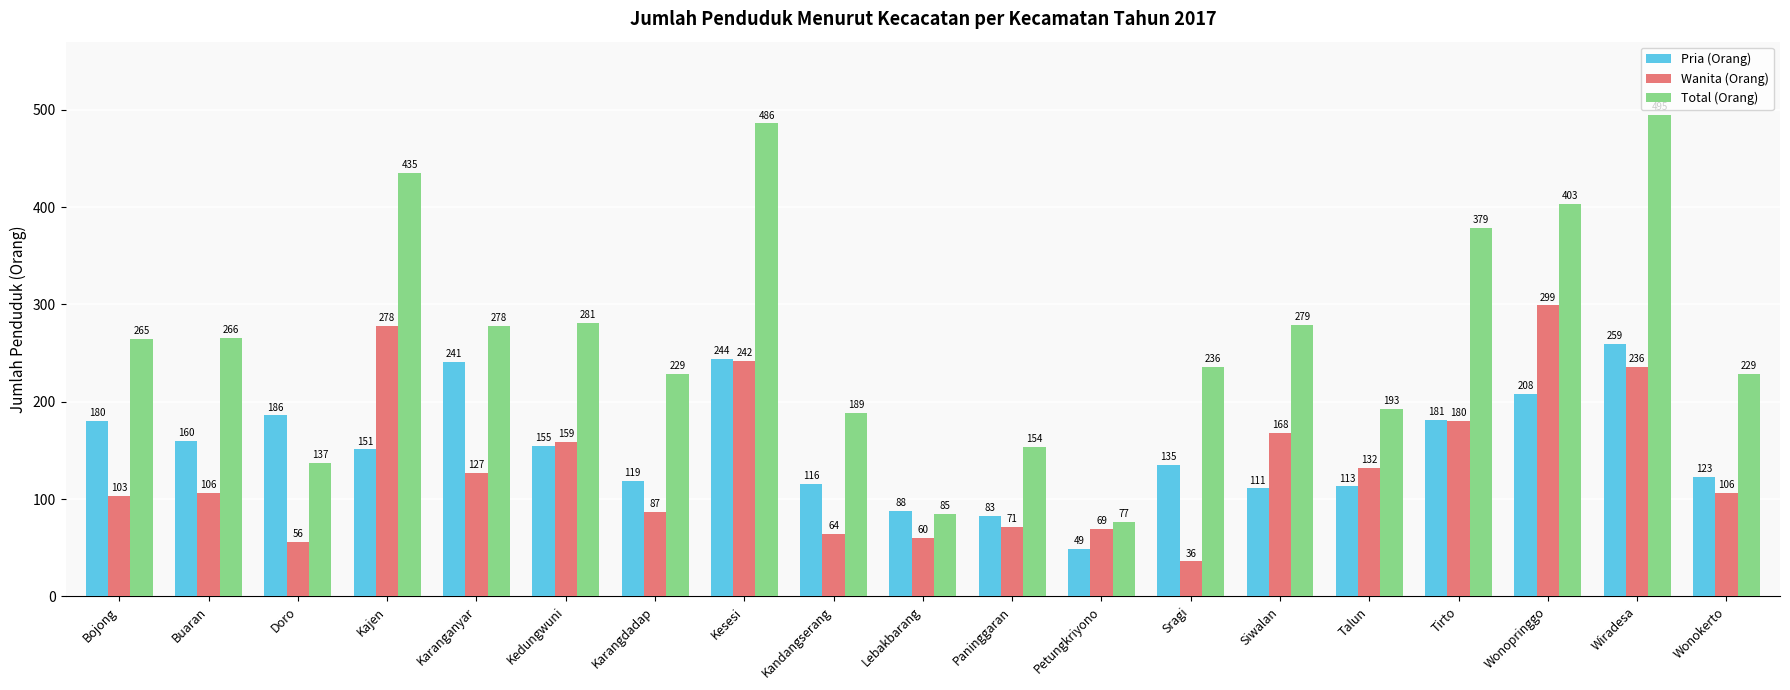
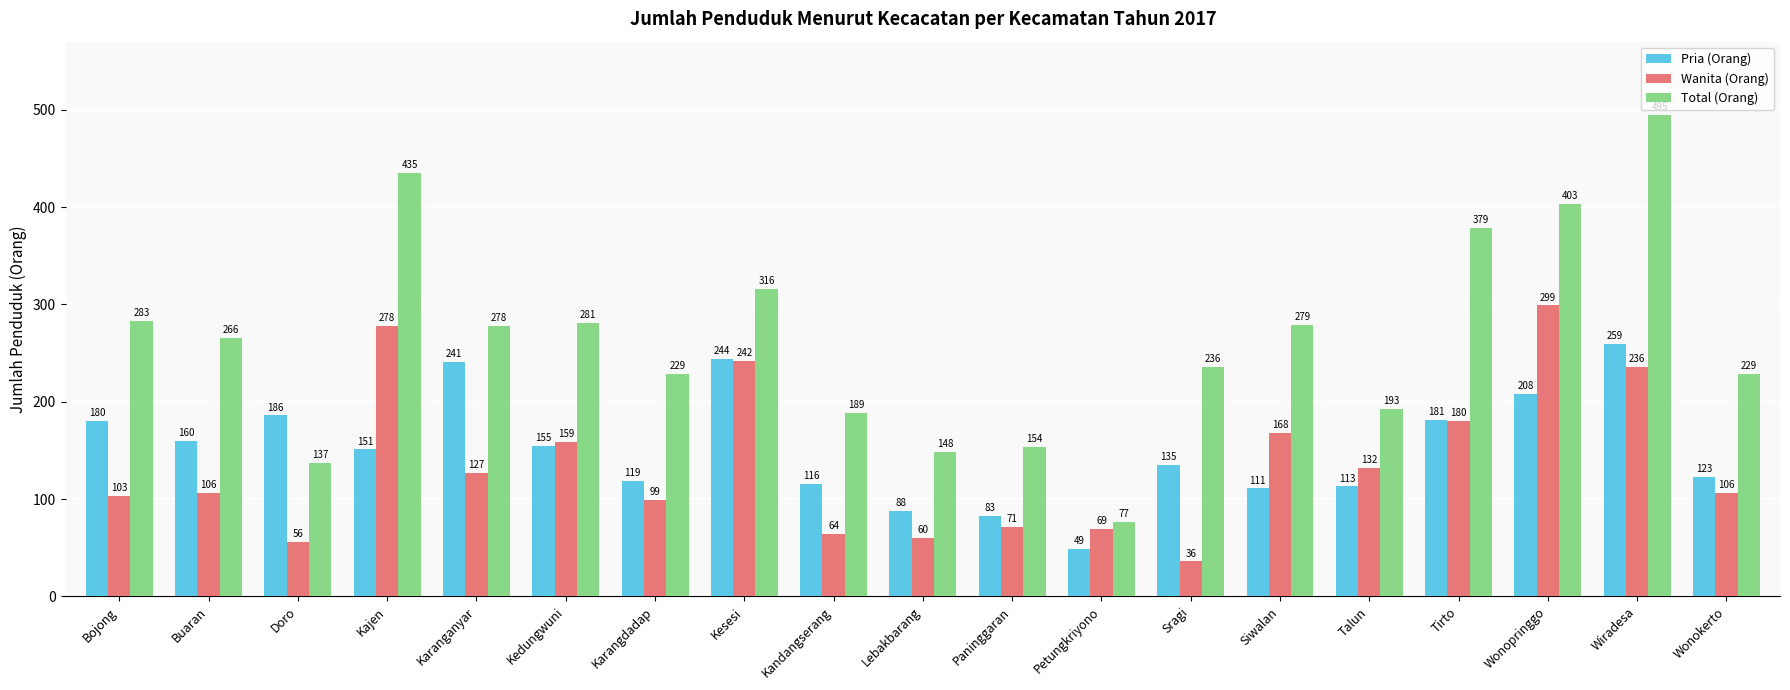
Total (Orang), Bojong: 265 -> 283
Wanita (Orang), Karangdadap: 87 -> 99
Total (Orang), Kesesi: 486 -> 316
Total (Orang), Lebakbarang: 85 -> 148
